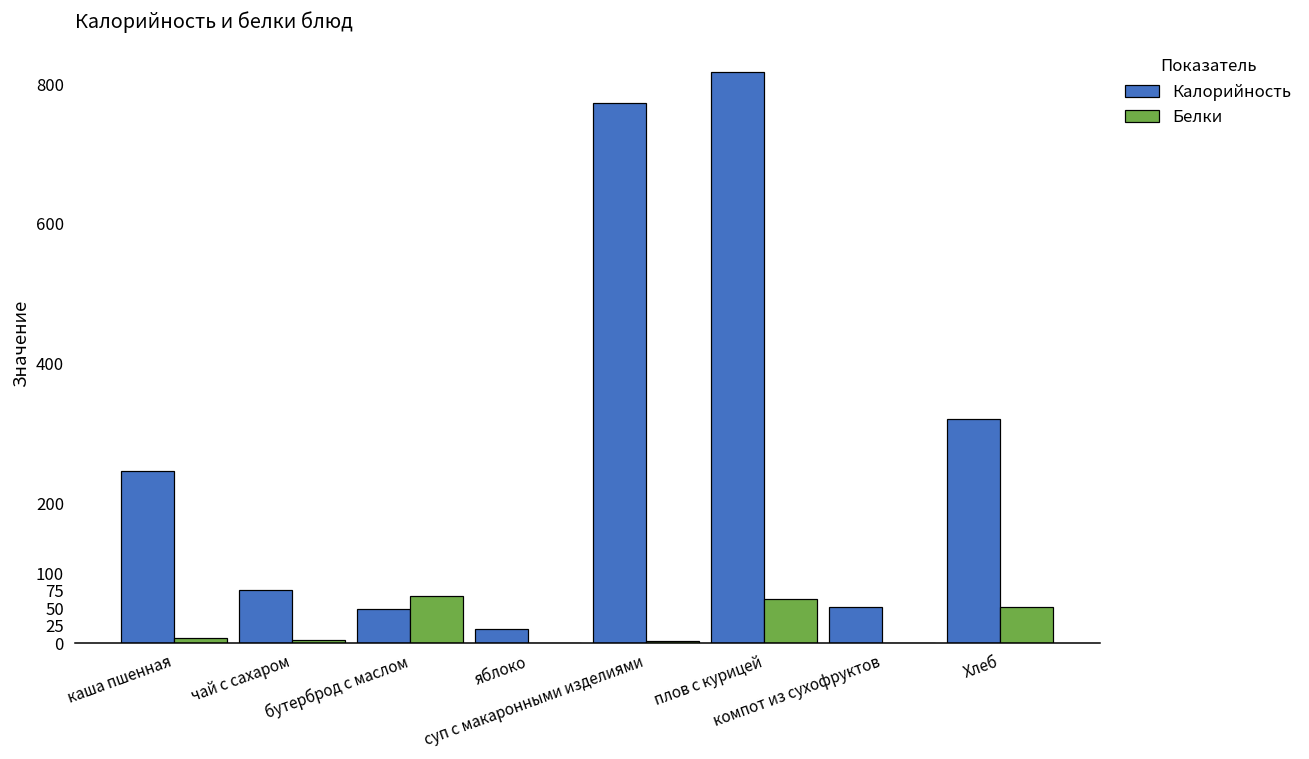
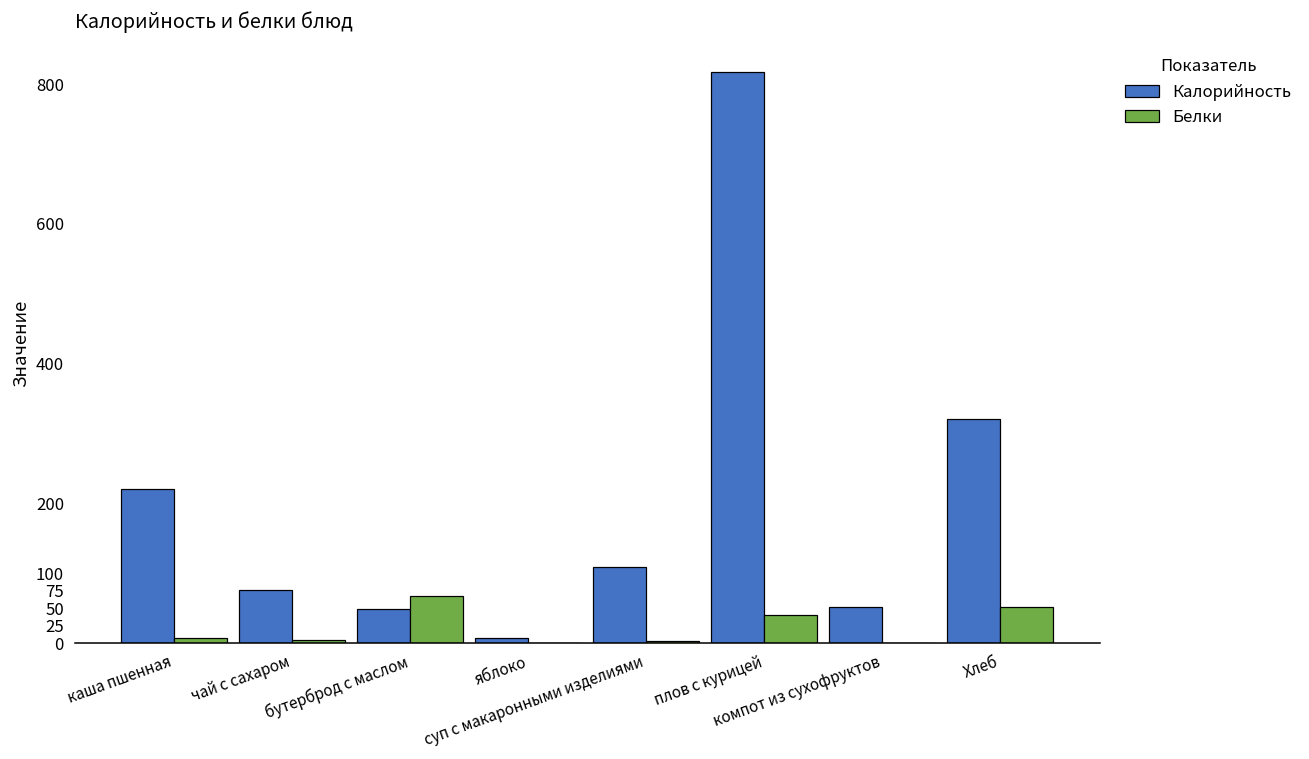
Калорийность, каша пшенная: 250 -> 220
Калорийность, яблоко: 20 -> 10
Калорийность, суп с макаронными изделиями: 770 -> 110
Белки, плов с курицей: 60 -> 40
